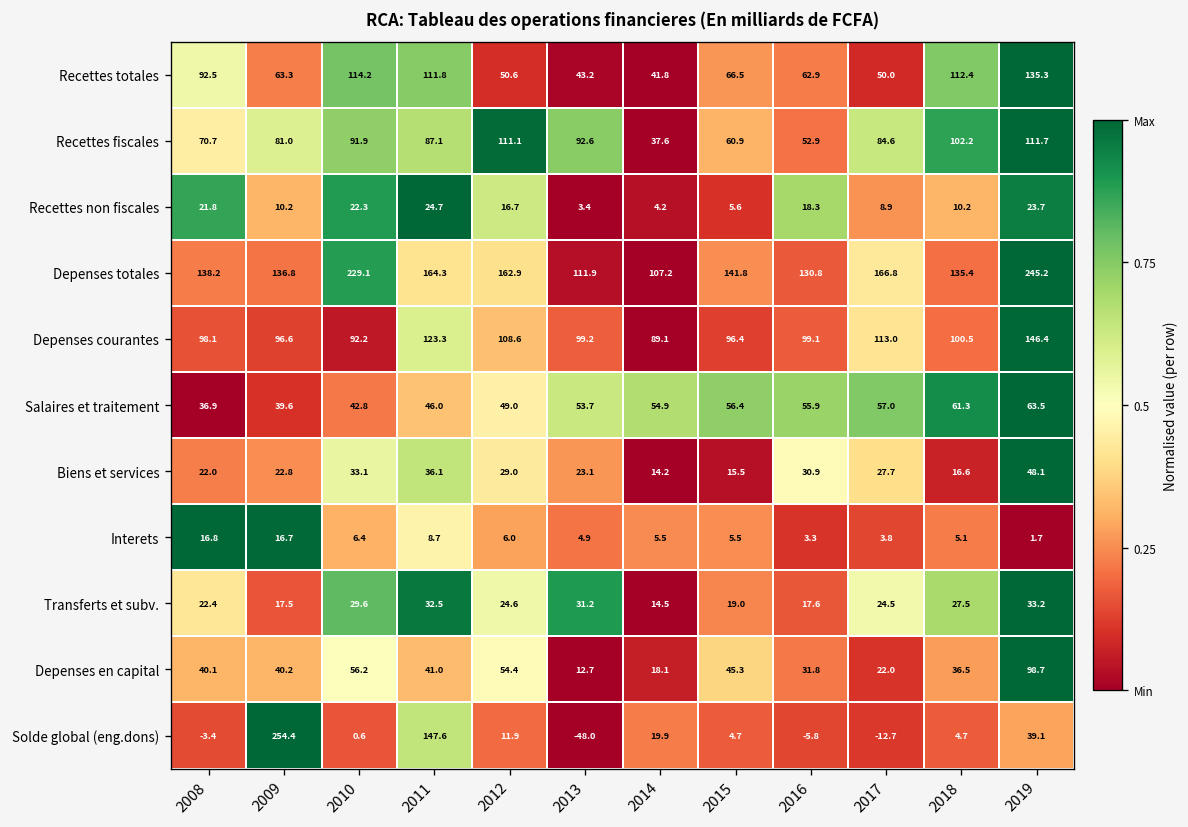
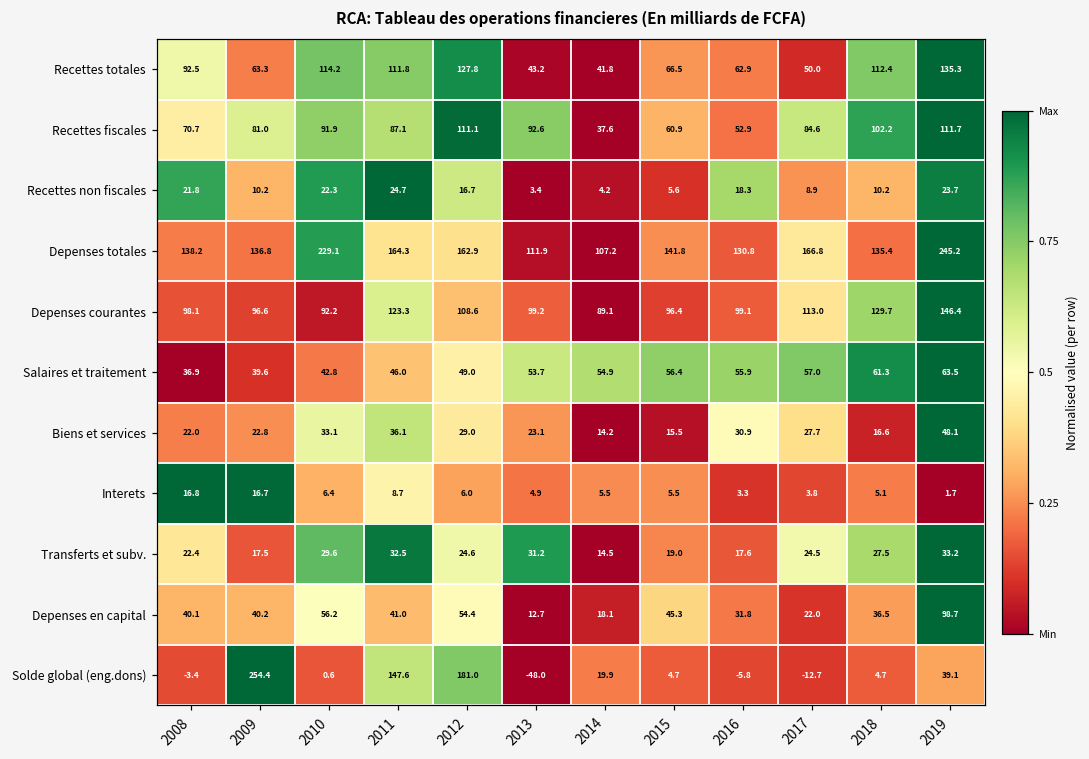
Recettes totales, 2012: 50.6 -> 127.8
Depenses courantes, 2018: 100.5 -> 129.7
Solde global (eng.dons), 2012: 11.9 -> 181.0
